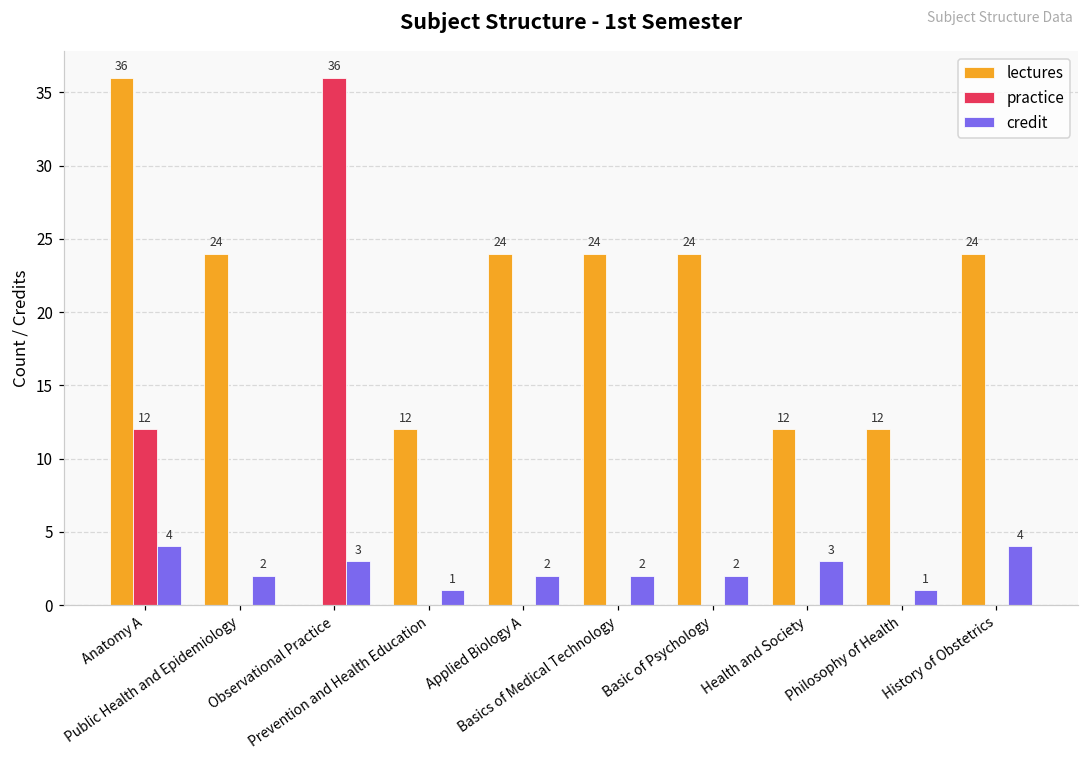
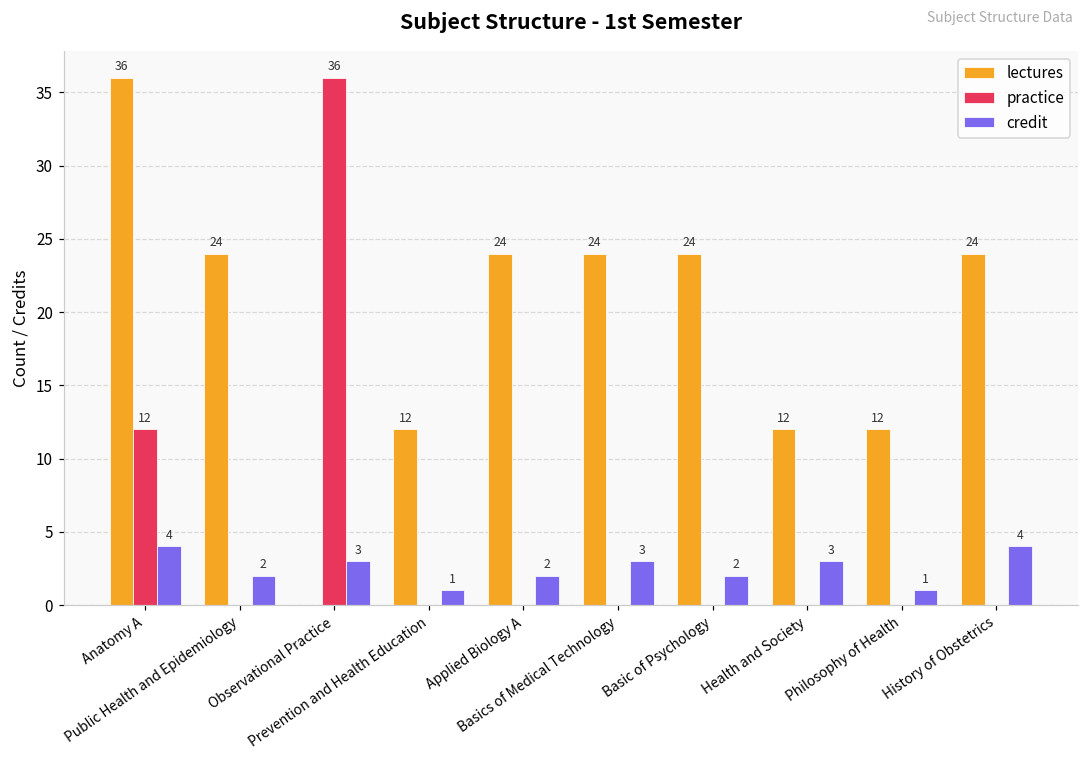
credit, Basics of Medical Technology: 2 -> 3
